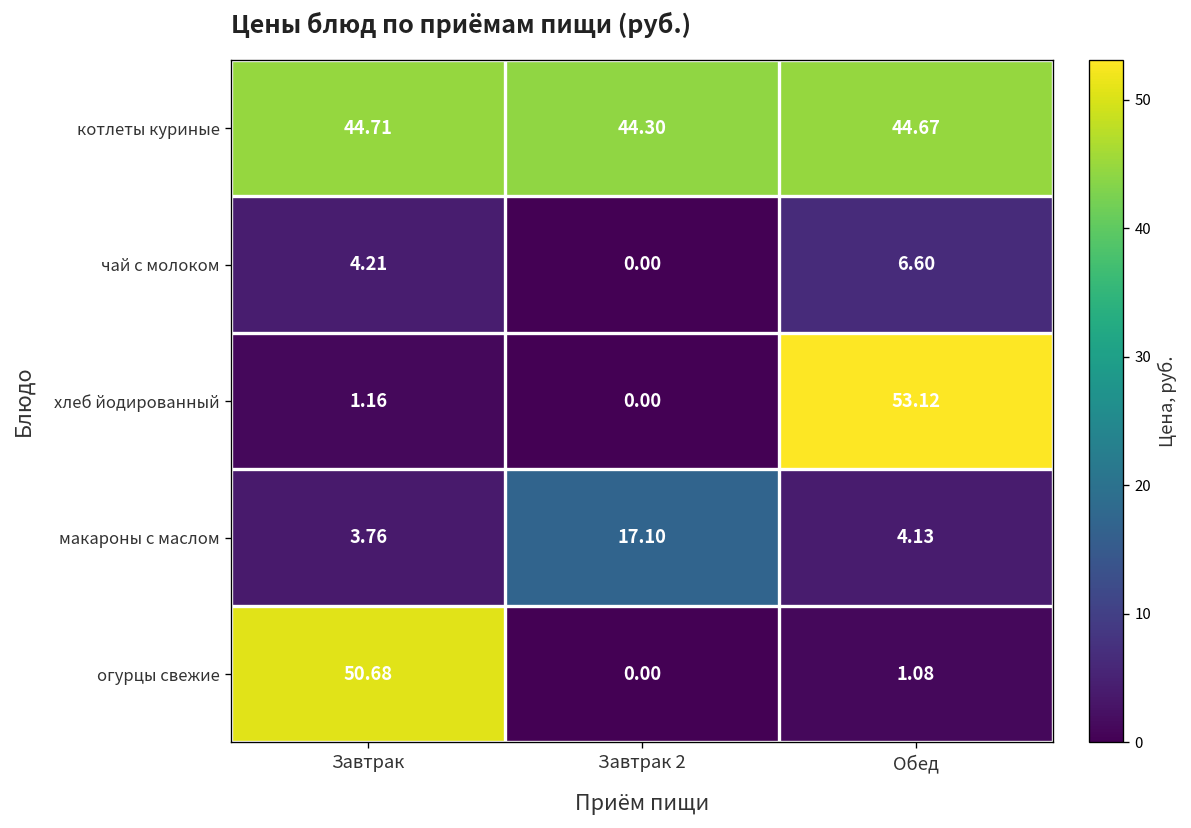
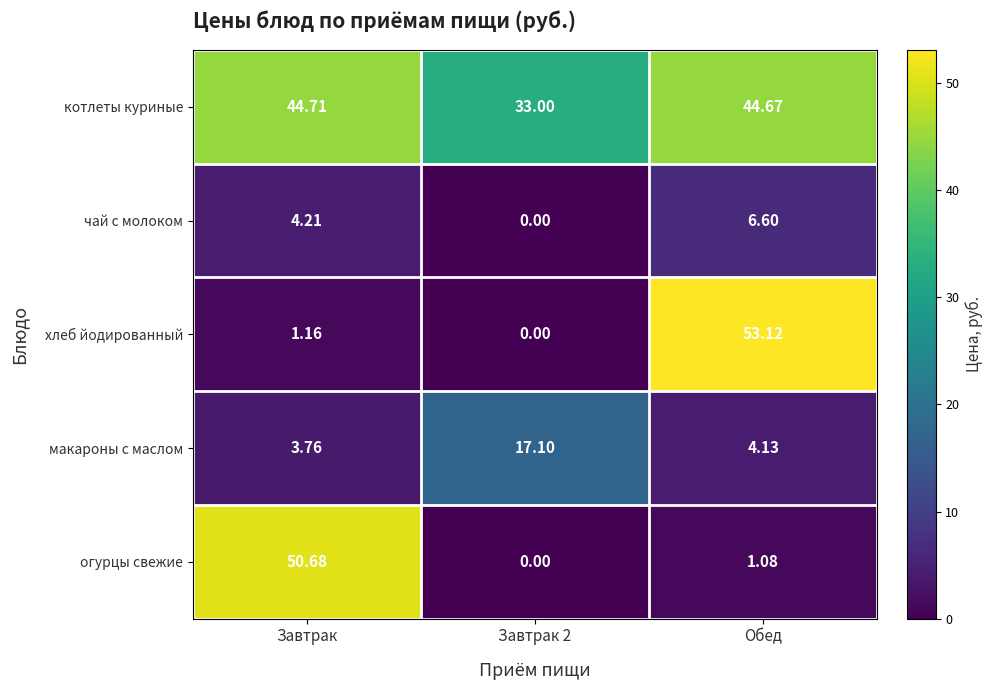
котлеты куриные, Завтрак 2: 44.30 -> 33.00
